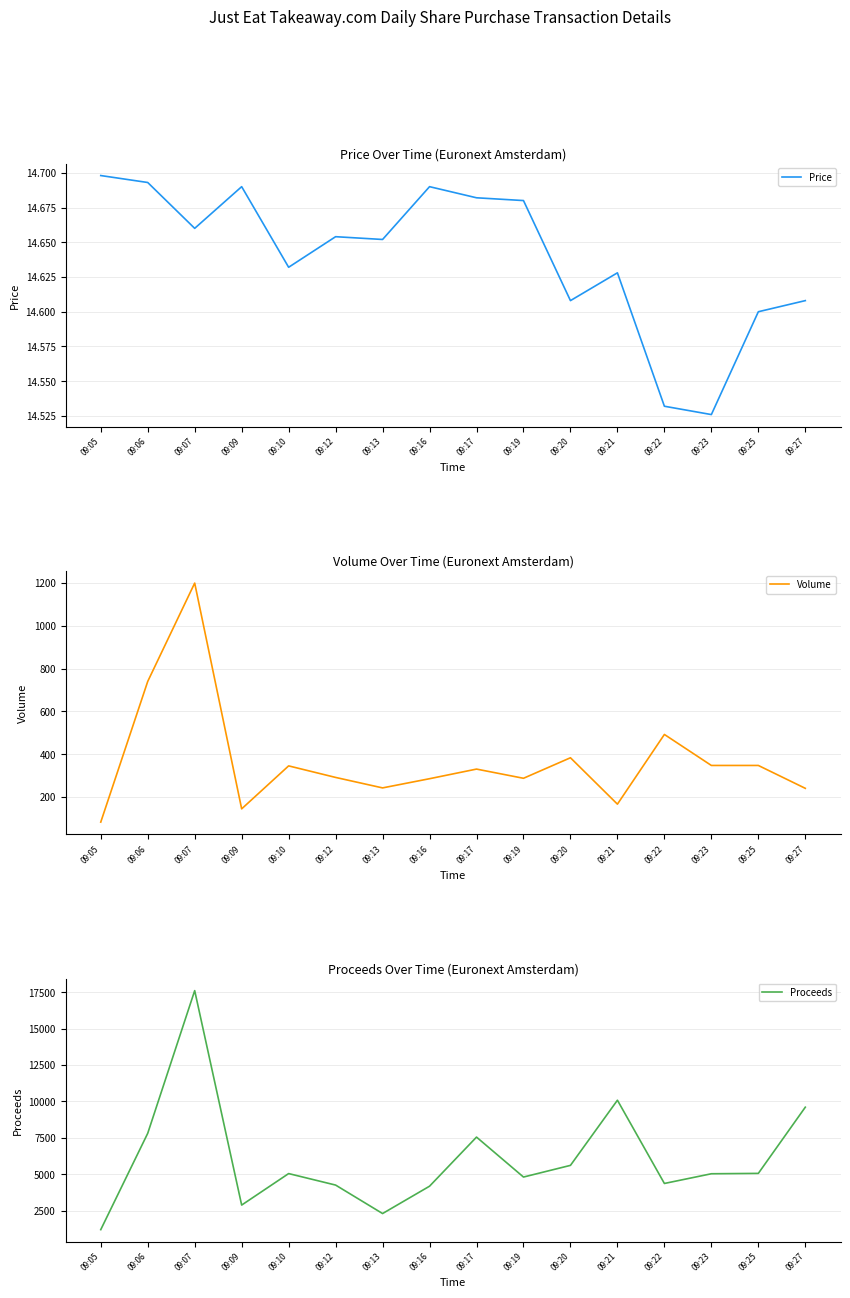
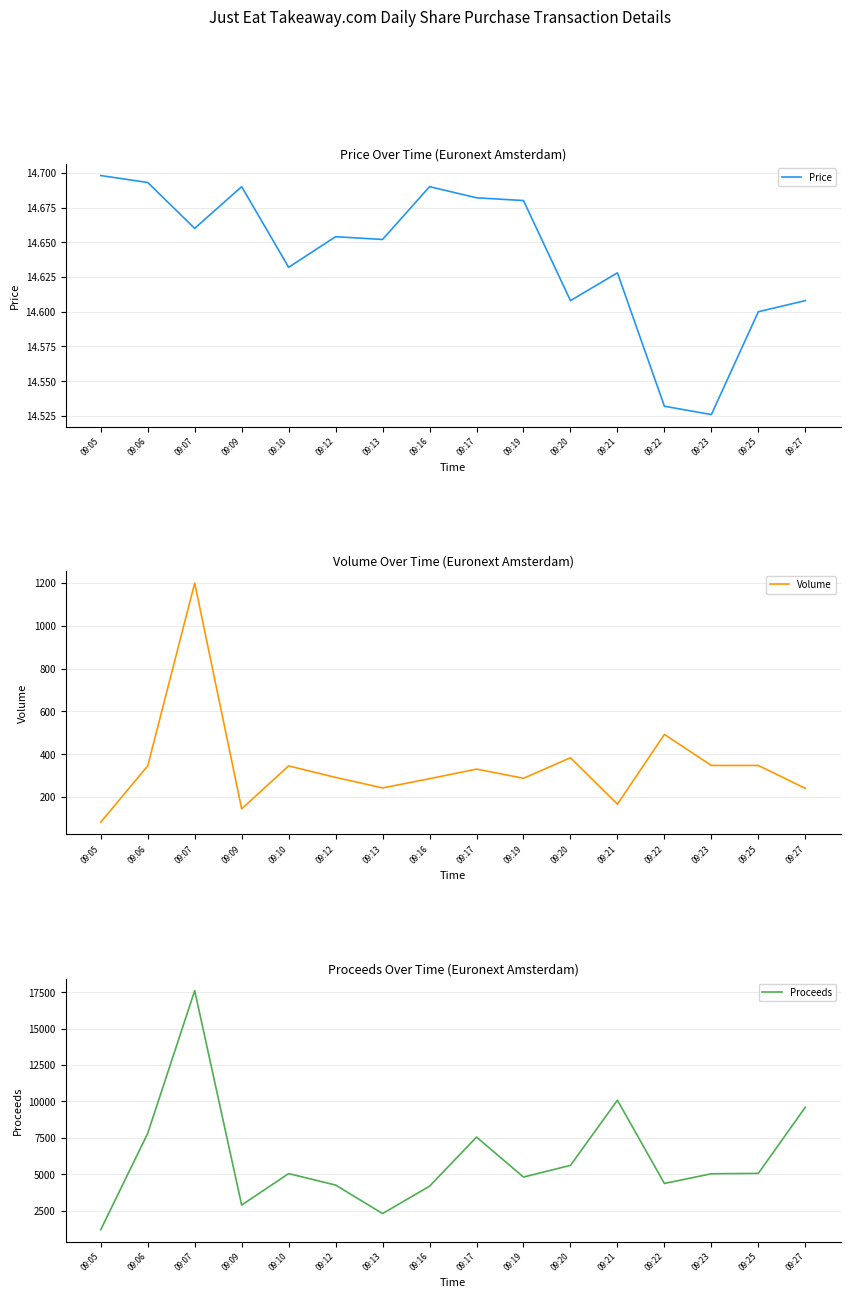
Volume Over Time (Euronext Amsterdam), 09:06: 740 -> 350
